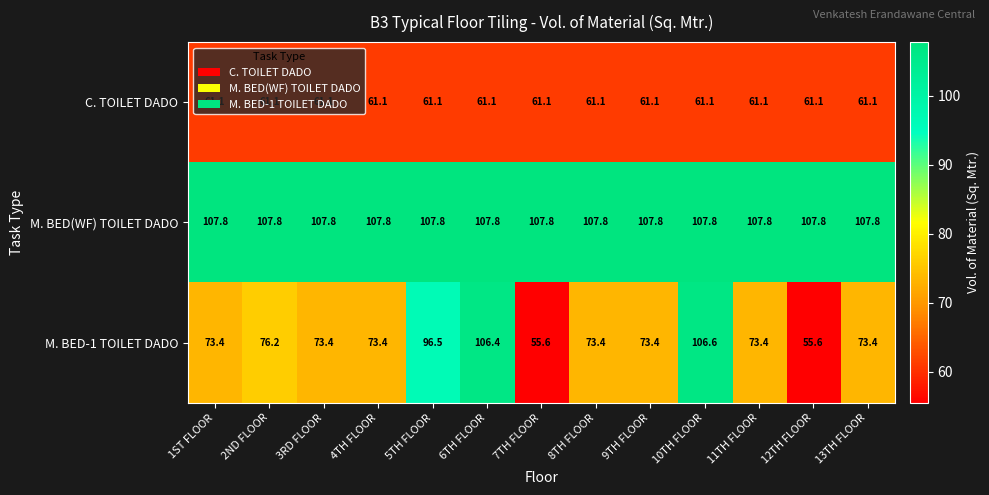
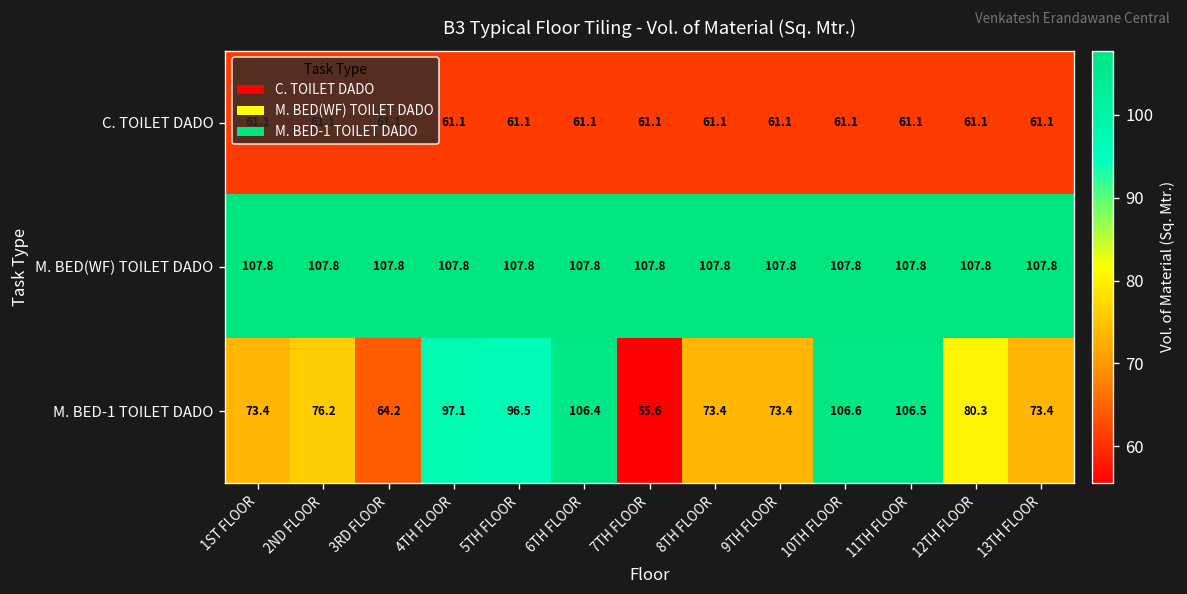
M. BED-1 TOILET DADO, 3RD FLOOR: 73.4 -> 64.2
M. BED-1 TOILET DADO, 4TH FLOOR: 73.4 -> 97.1
M. BED-1 TOILET DADO, 11TH FLOOR: 73.4 -> 106.5
M. BED-1 TOILET DADO, 12TH FLOOR: 55.6 -> 80.3
